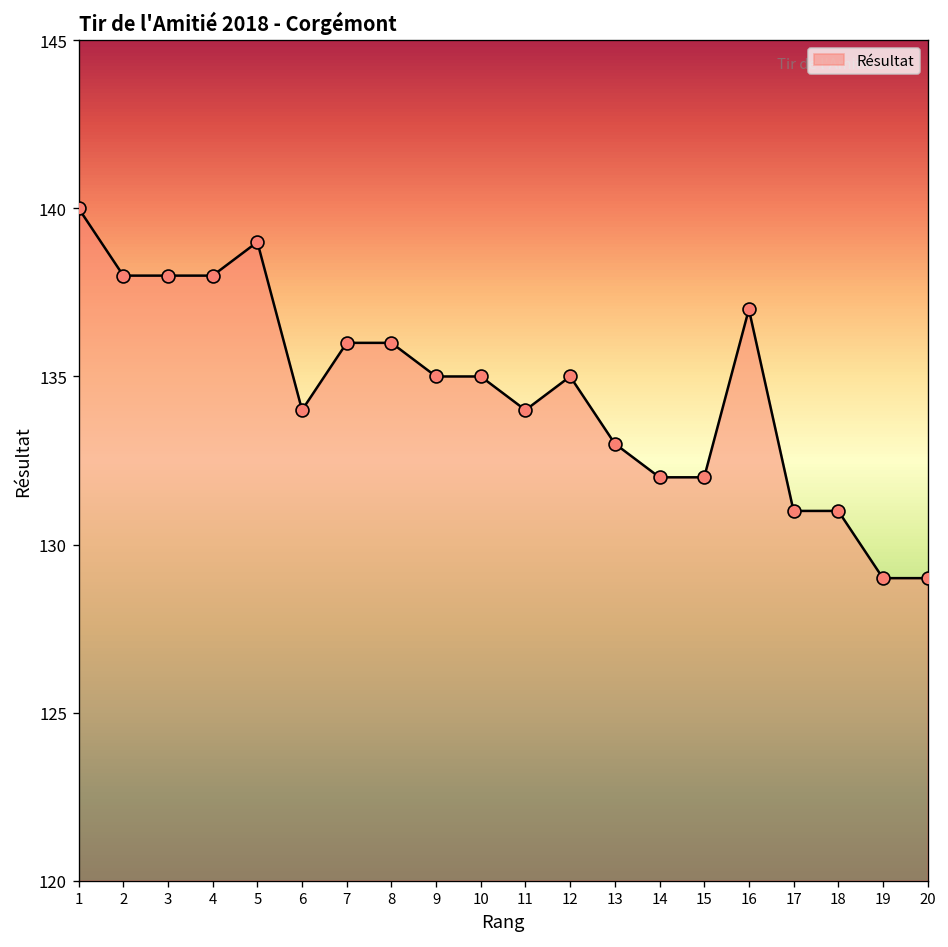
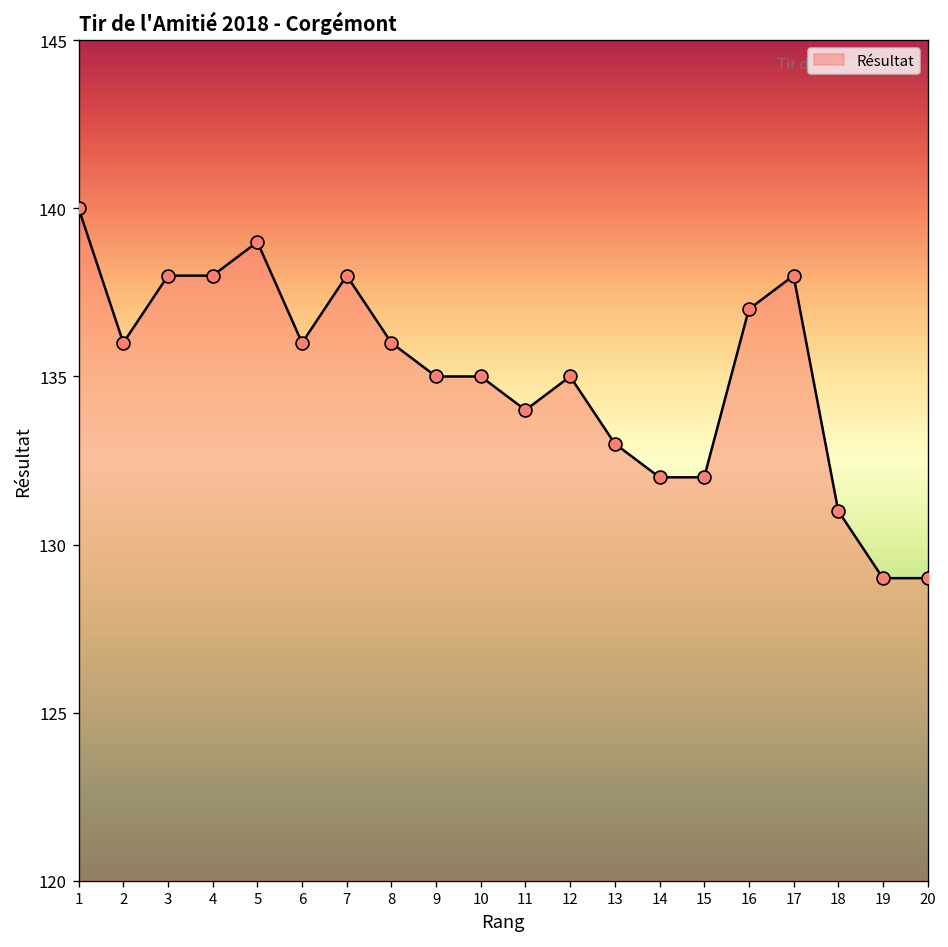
2: 138 -> 136
6: 134 -> 136
7: 136 -> 138
17: 131 -> 138
